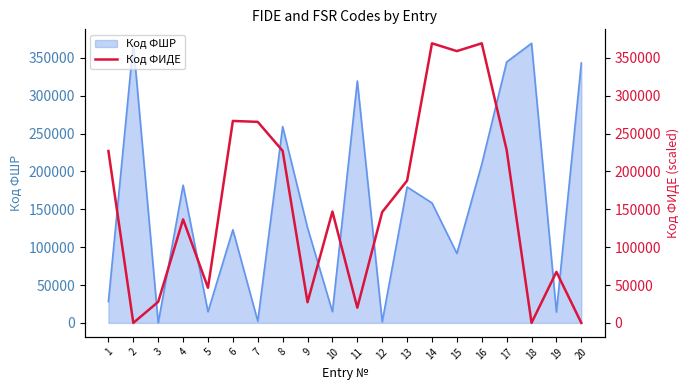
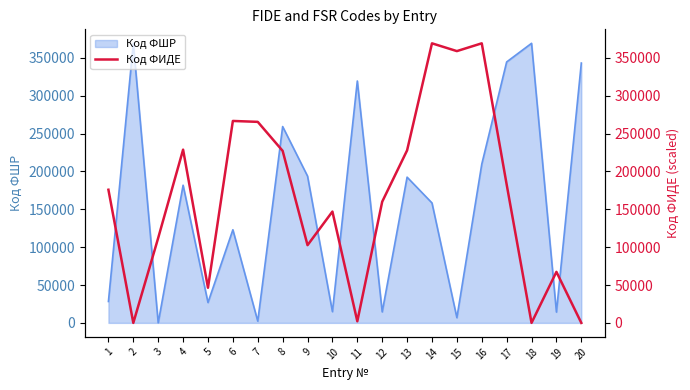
Код ФШР, 5: 10000 -> 30000
Код ФШР, 9: 130000 -> 190000
Код ФШР, 12: 0 -> 10000
Код ФШР, 13: 180000 -> 190000
Код ФШР, 15: 90000 -> 10000
Код ФИДЕ, 1: 230000 -> 180000
Код ФИДЕ, 3: 30000 -> 110000
Код ФИДЕ, 4: 140000 -> 230000
Код ФИДЕ, 9: 30000 -> 100000
Код ФИДЕ, 11: 20000 -> 0
Код ФИДЕ, 12: 150000 -> 160000
Код ФИДЕ, 13: 190000 -> 230000
Код ФИДЕ, 17: 230000 -> 180000
